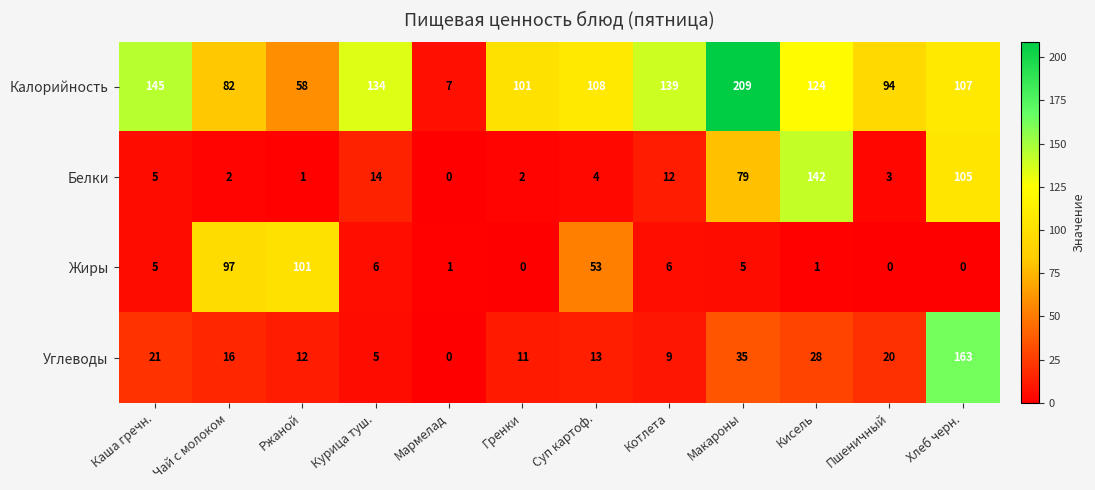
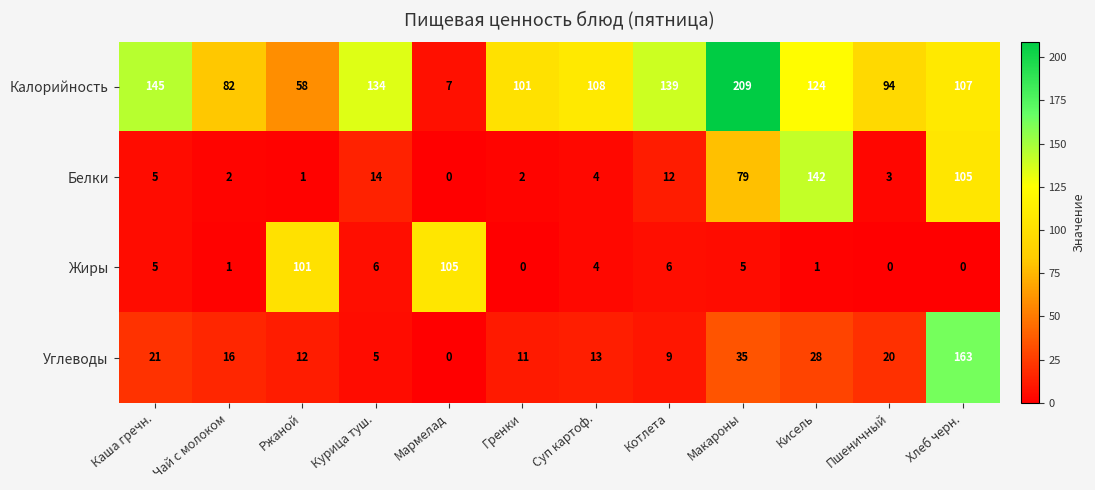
Жиры, Чай с молоком: 97 -> 1
Жиры, Мармелад: 1 -> 105
Жиры, Суп картоф.: 53 -> 4
